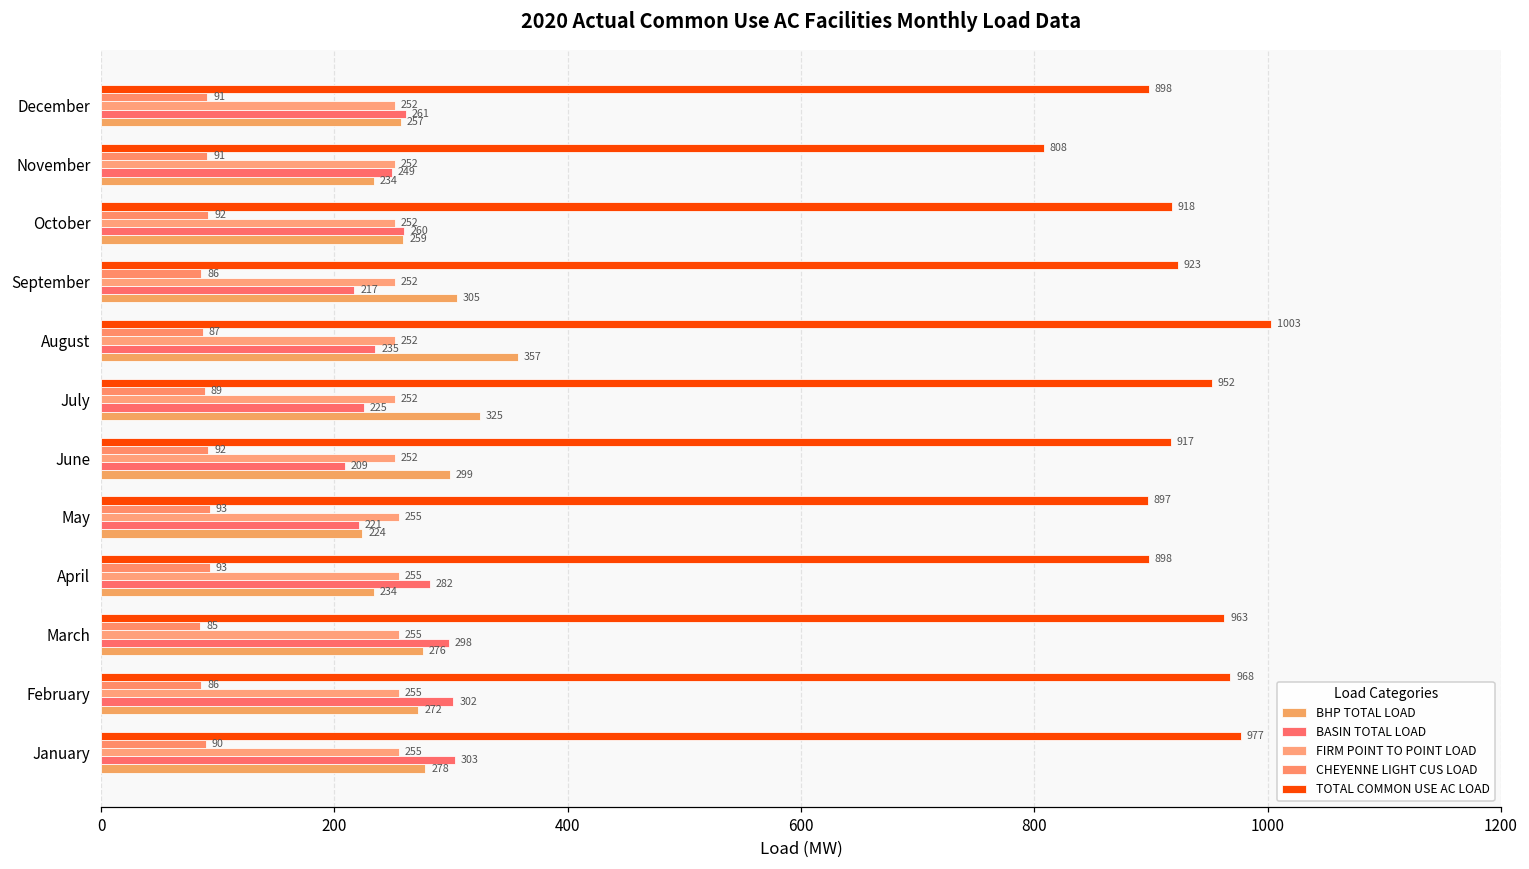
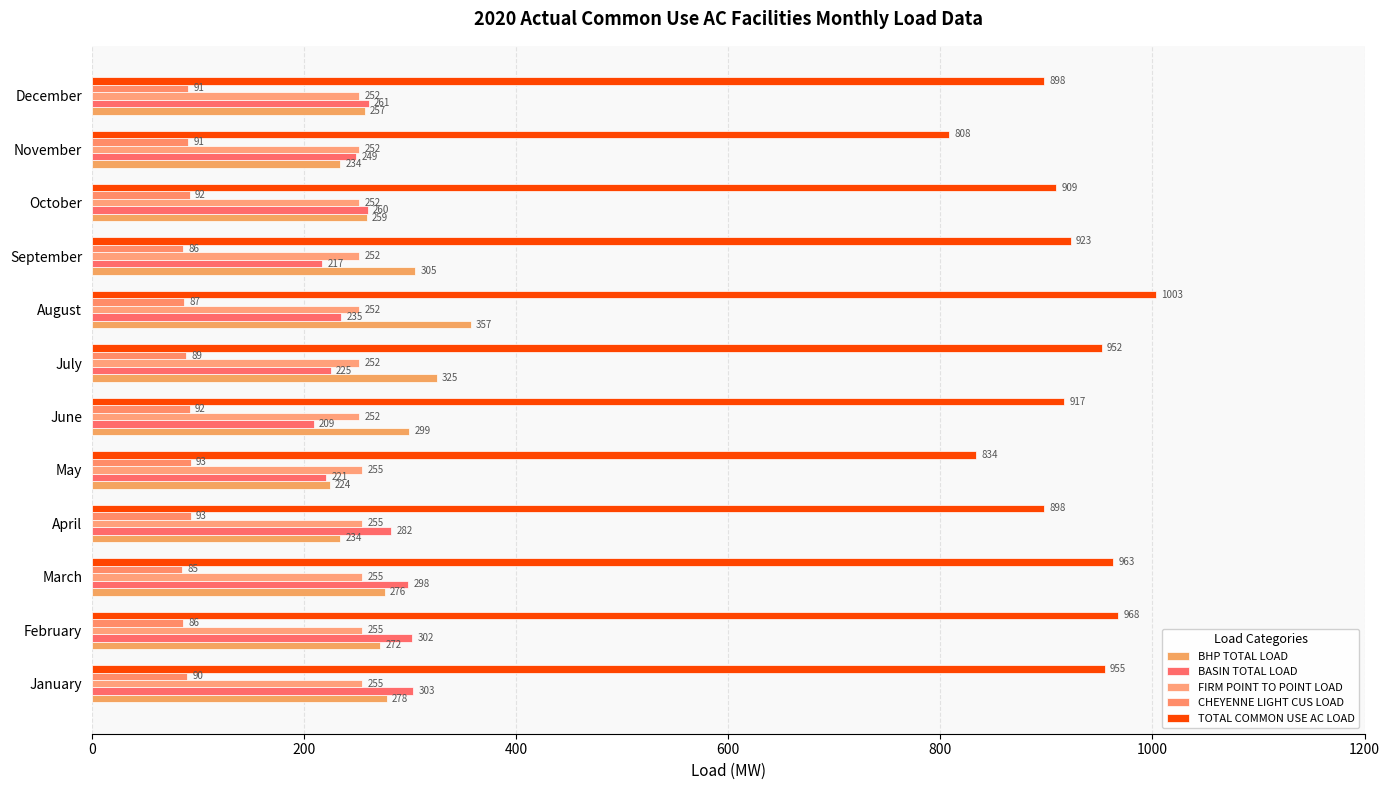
TOTAL COMMON USE AC LOAD, October: 918 -> 909
TOTAL COMMON USE AC LOAD, May: 897 -> 834
TOTAL COMMON USE AC LOAD, January: 977 -> 955
